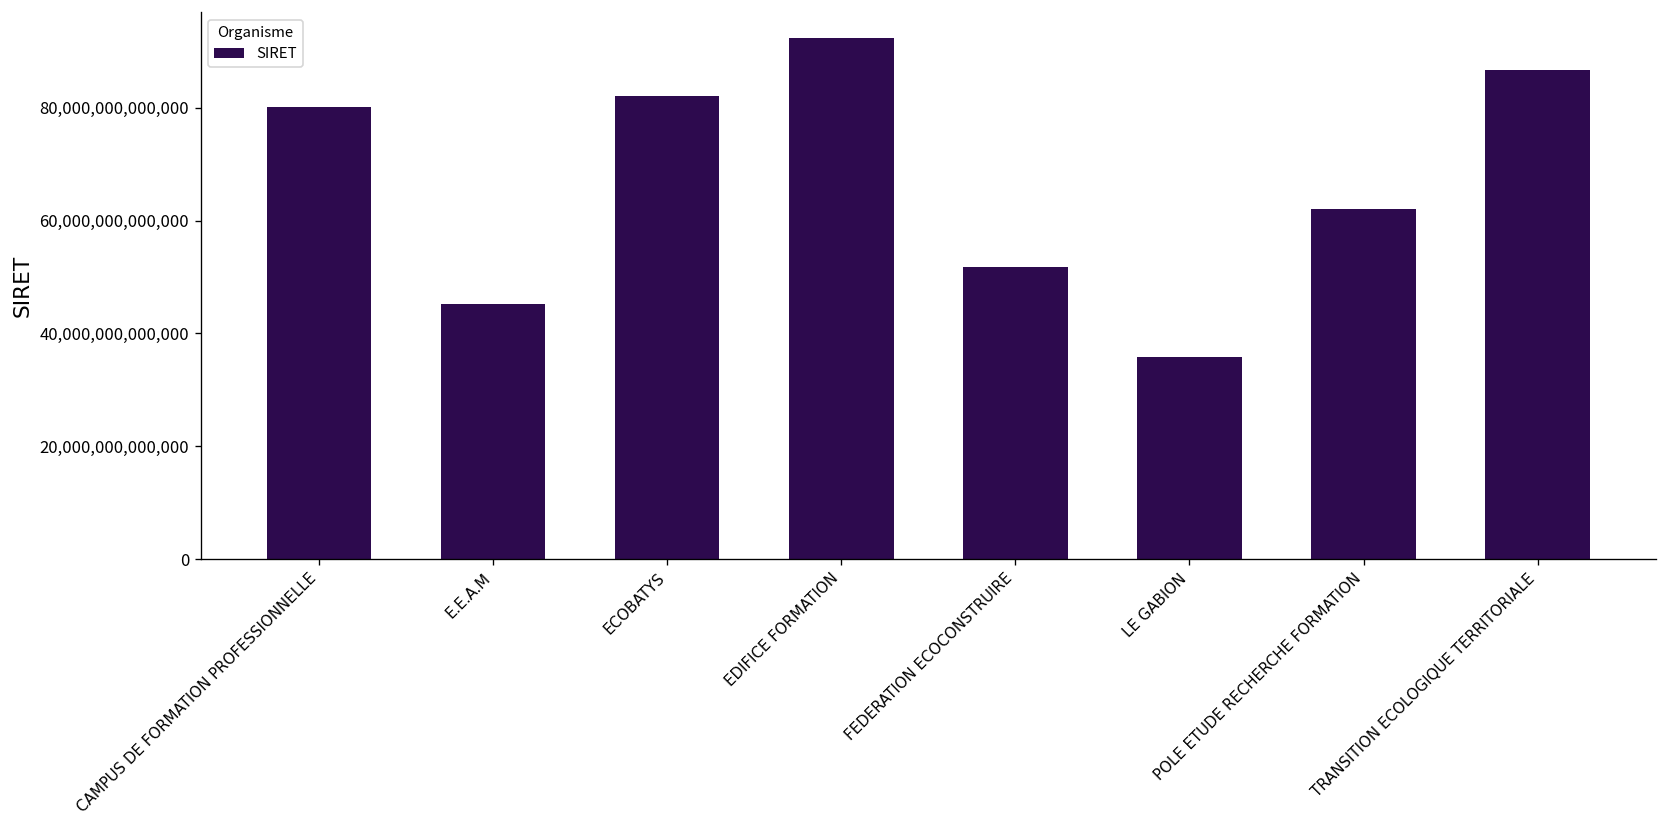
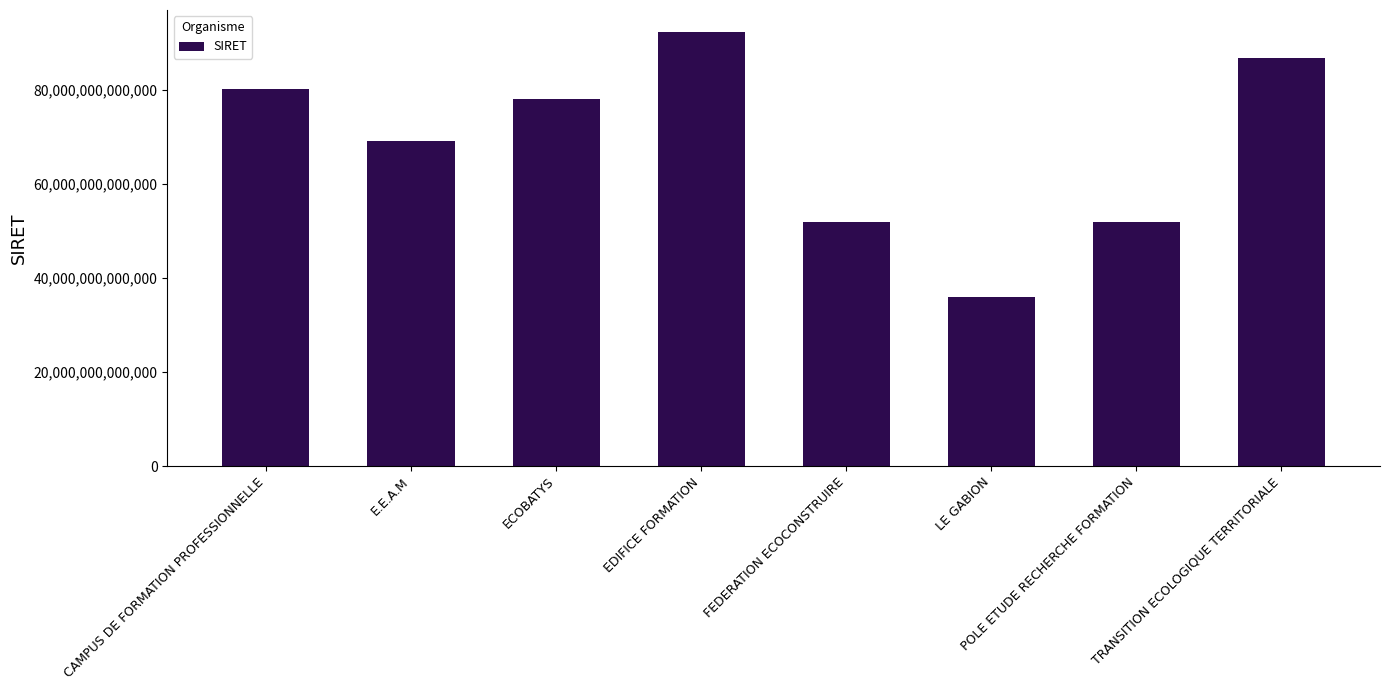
E.E.A.M: 45,000,000,000,000 -> 69,000,000,000,000
ECOBATYS: 82,000,000,000,000 -> 78,000,000,000,000
POLE ETUDE RECHERCHE FORMATION: 62,000,000,000,000 -> 52,000,000,000,000
